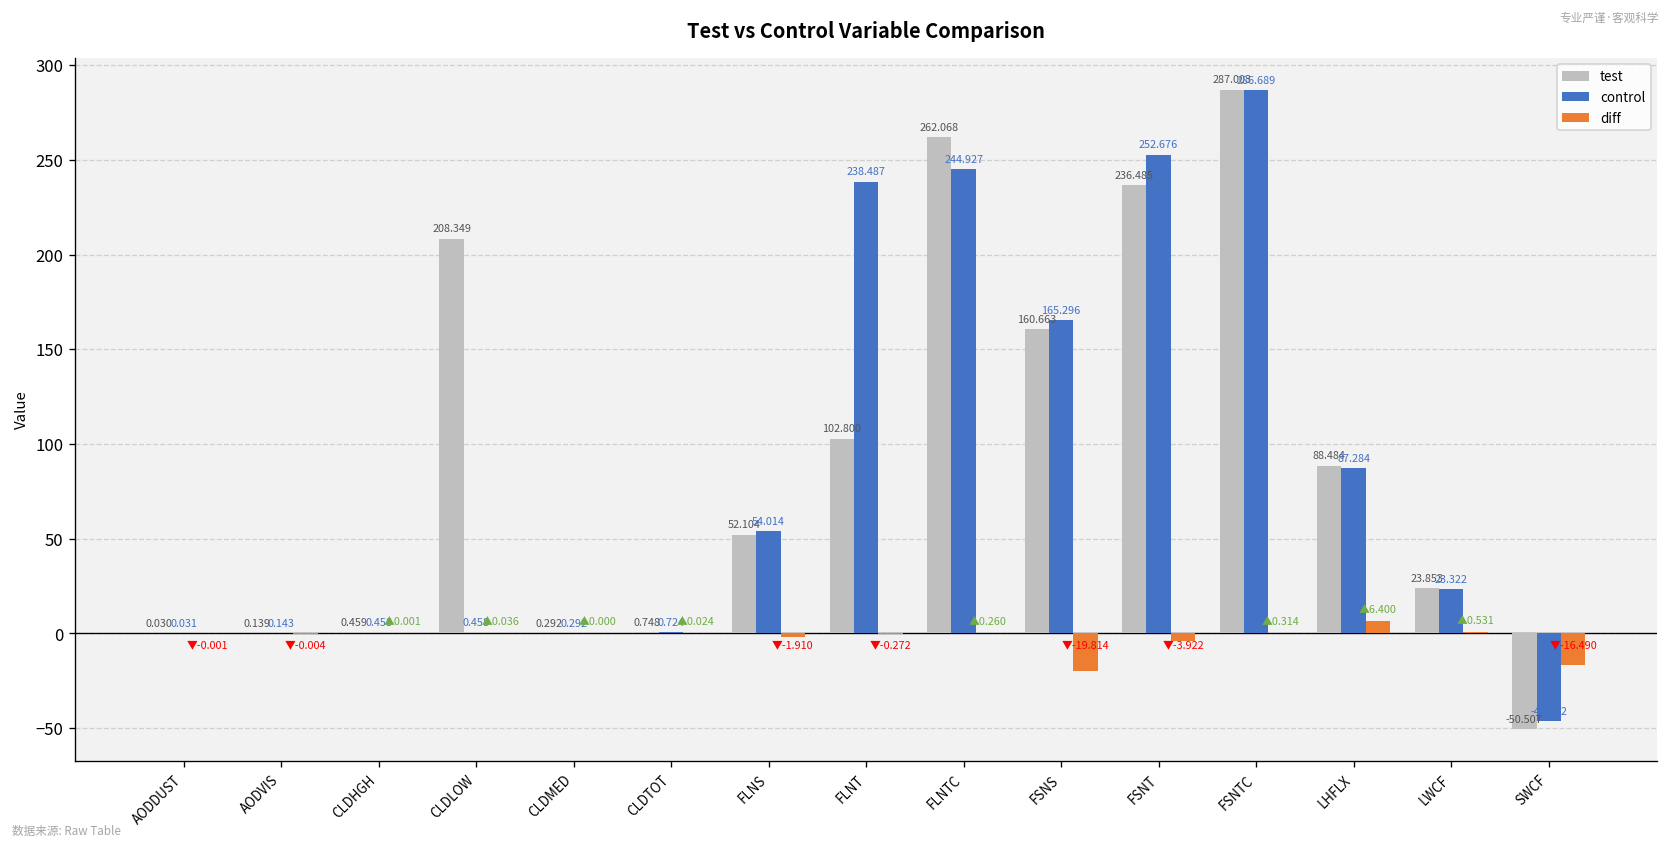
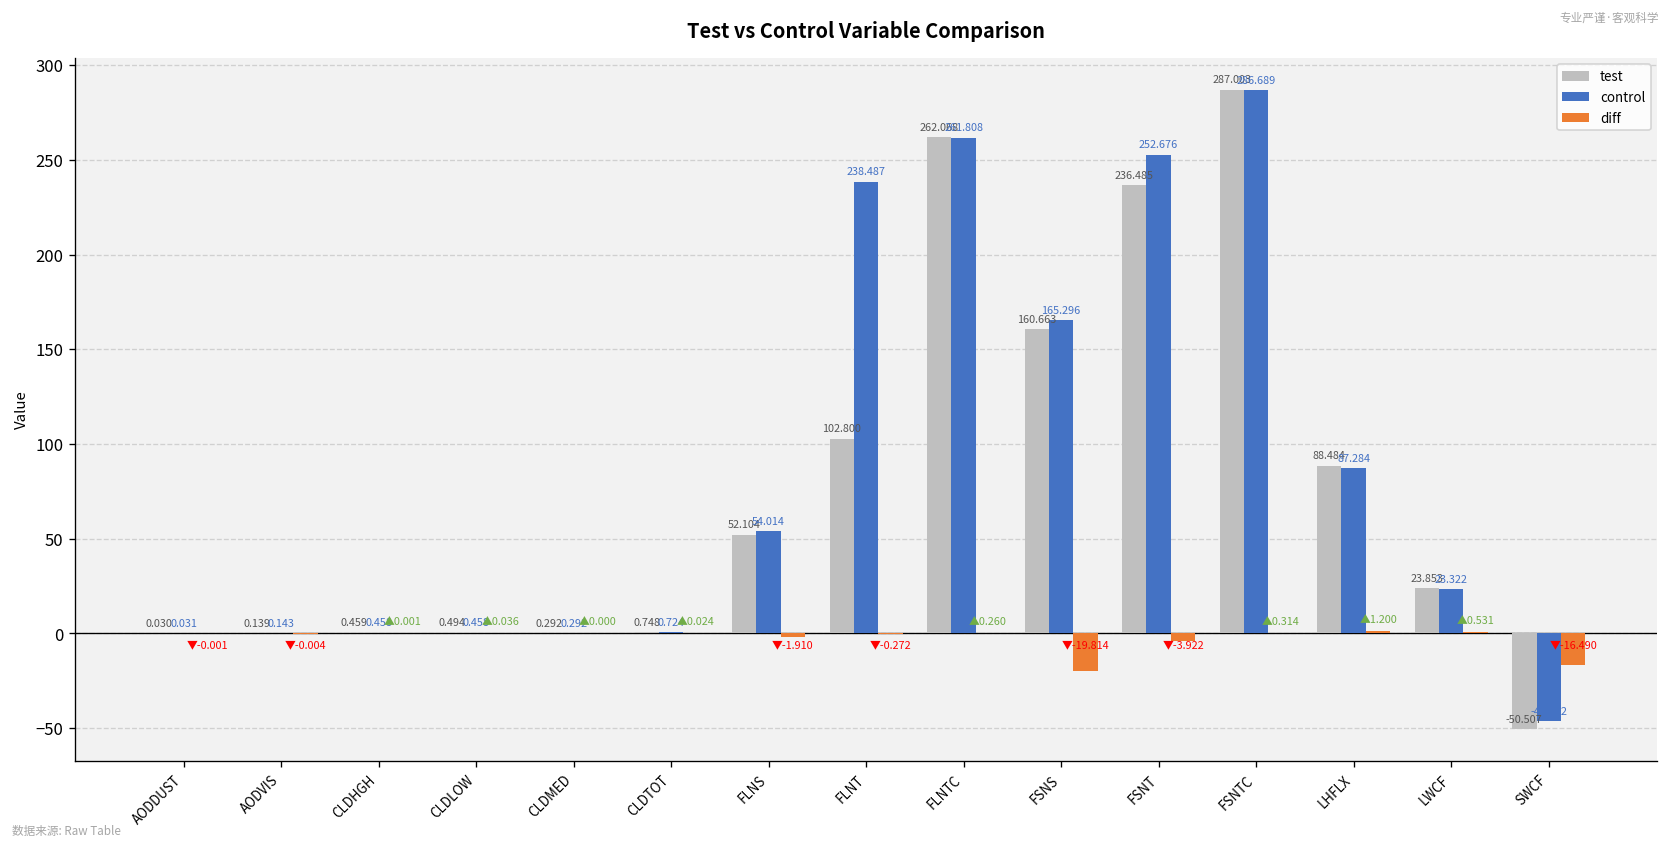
test, CLDLOW: 208.349 -> 0.494
control, FLNTC: 244.927 -> 261.808
diff, LHFLX: 6.400 -> 1.200
